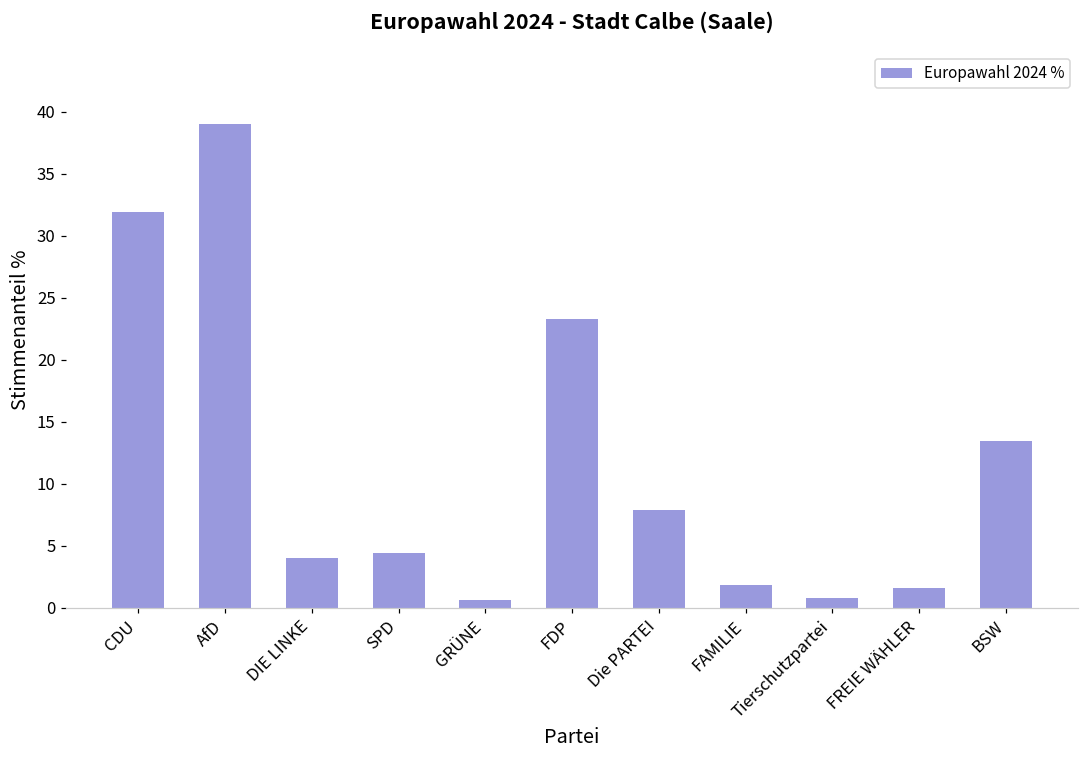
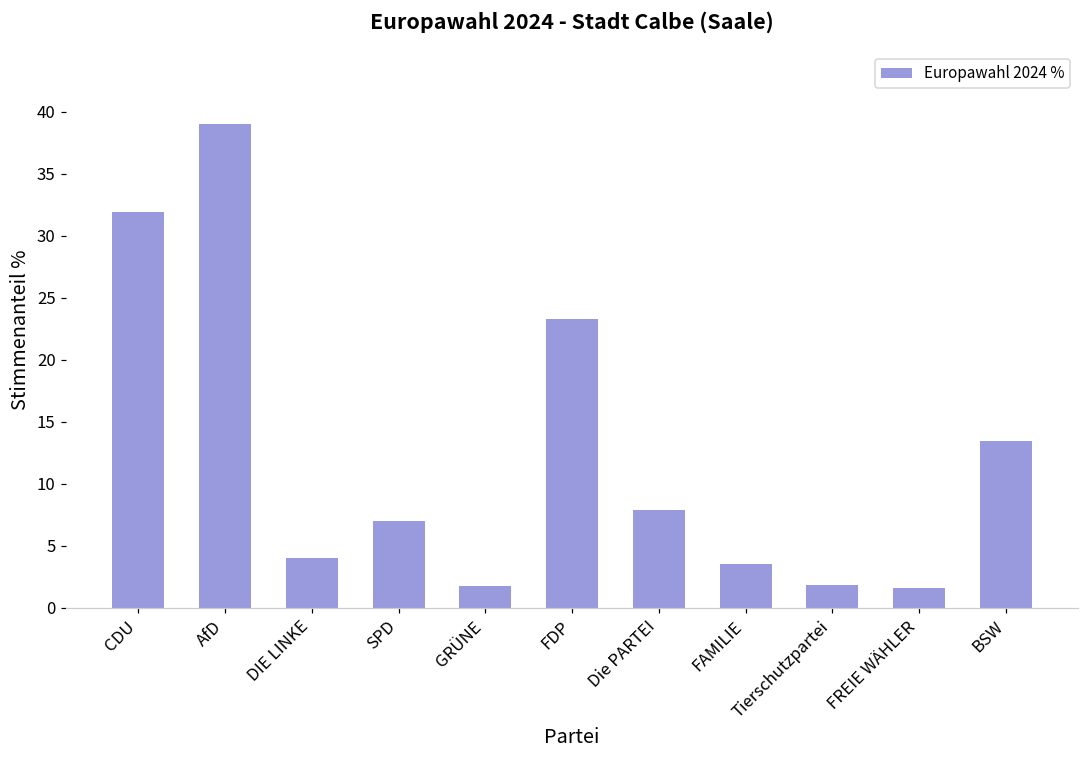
SPD: 4.4 -> 7.0
GRÜNE: 0.6 -> 1.7
FAMILIE: 1.8 -> 3.5
Tierschutzpartei: 0.8 -> 1.8
